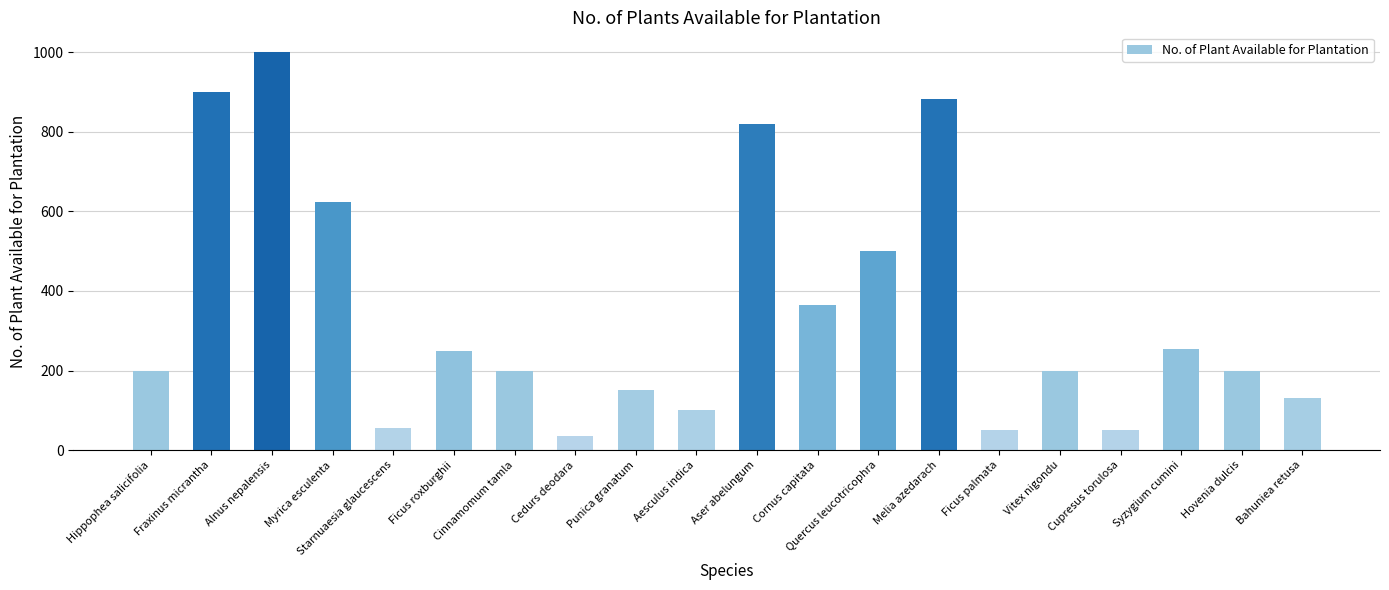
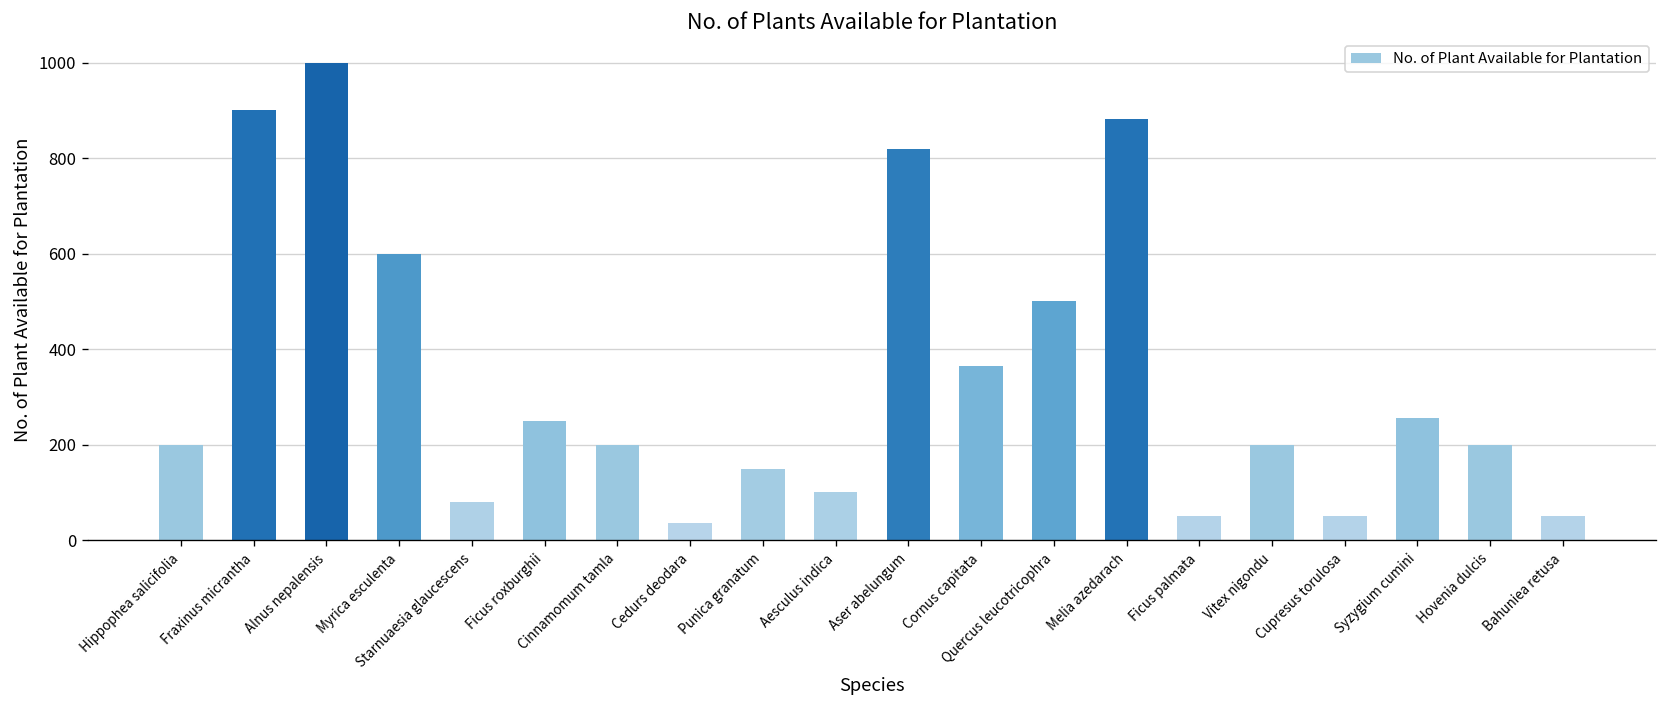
Myrica esculenta: 620 -> 600
Starnuaesia glaucescens: 60 -> 80
Bahuniea retusa: 130 -> 50
